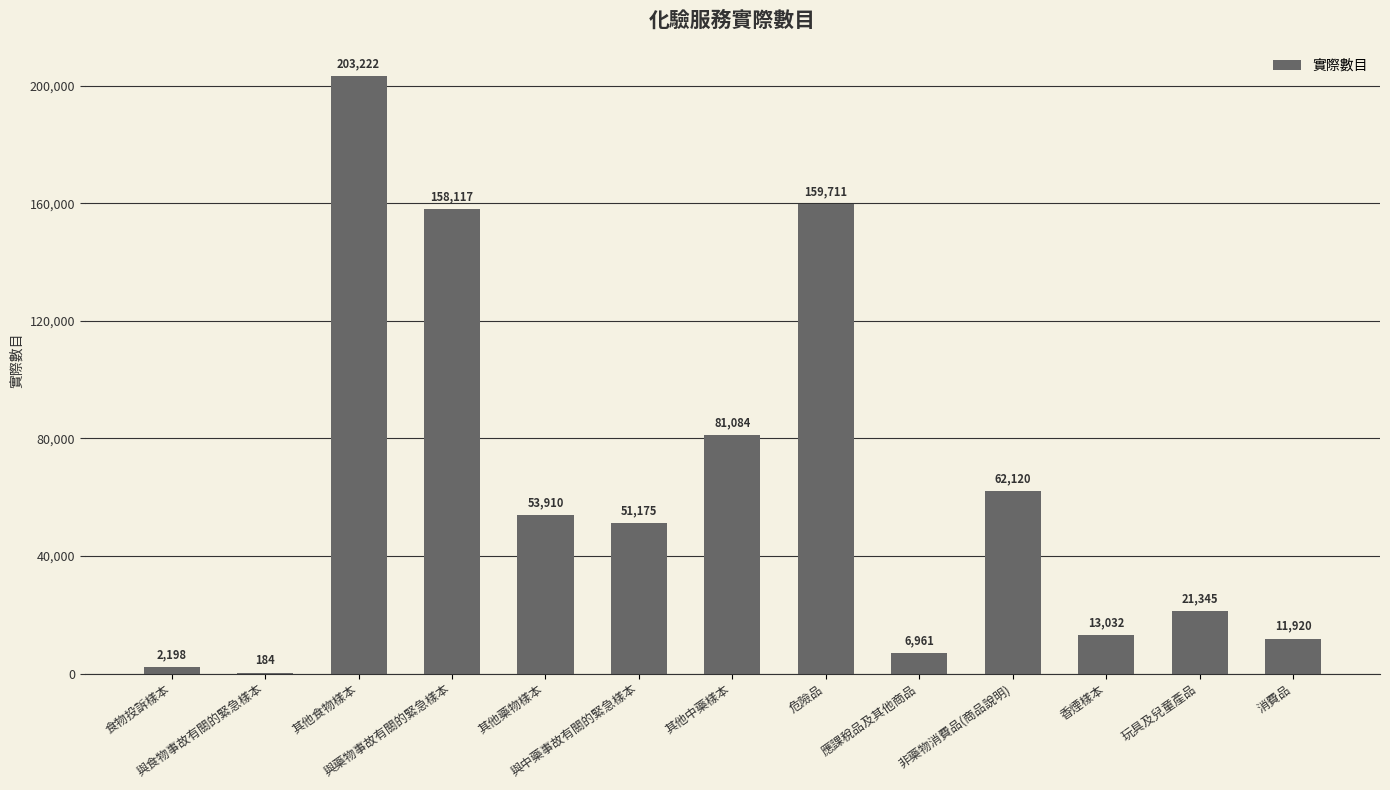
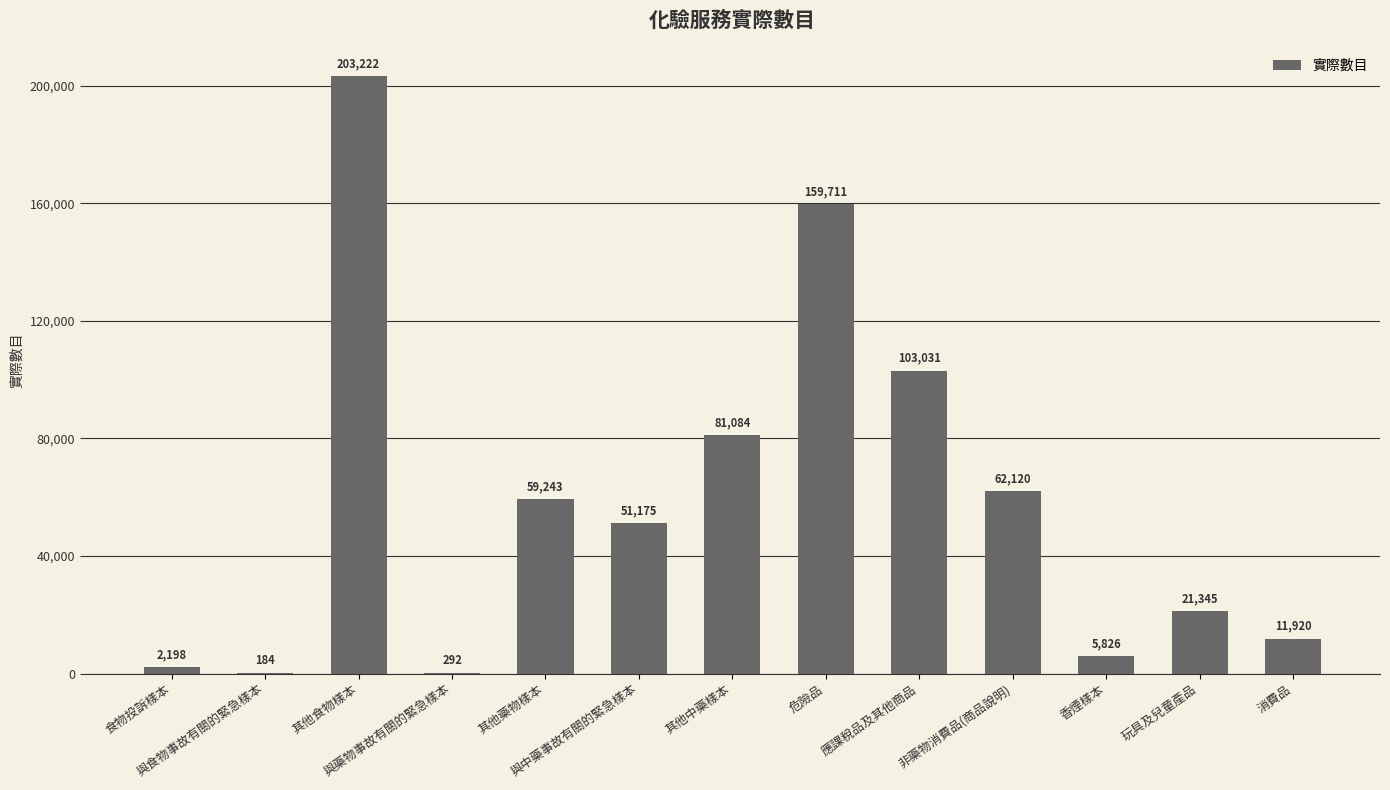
與藥物事故有關的緊急樣本: 158,117 -> 292
其他藥物樣本: 53,910 -> 59,243
應課稅品及其他商品: 6,961 -> 103,031
香煙樣本: 13,032 -> 5,826
